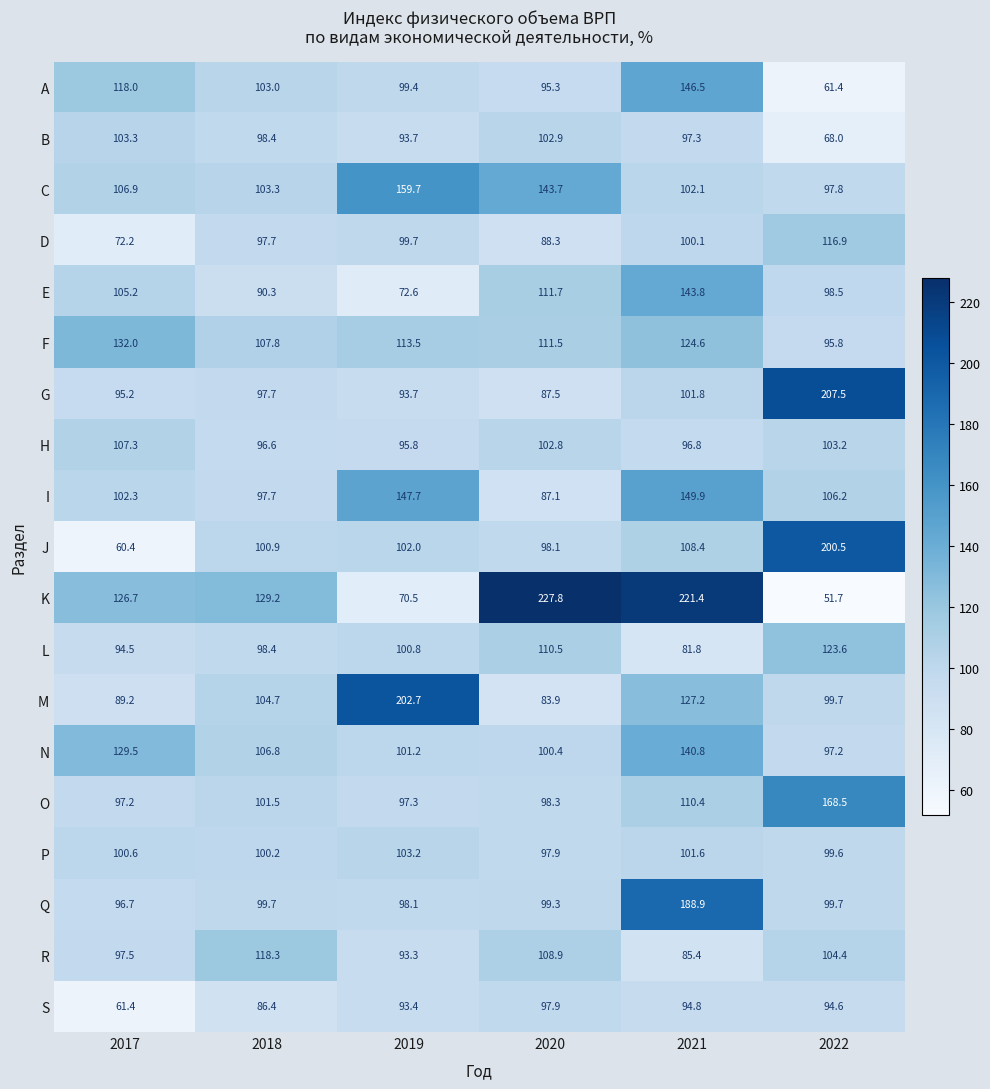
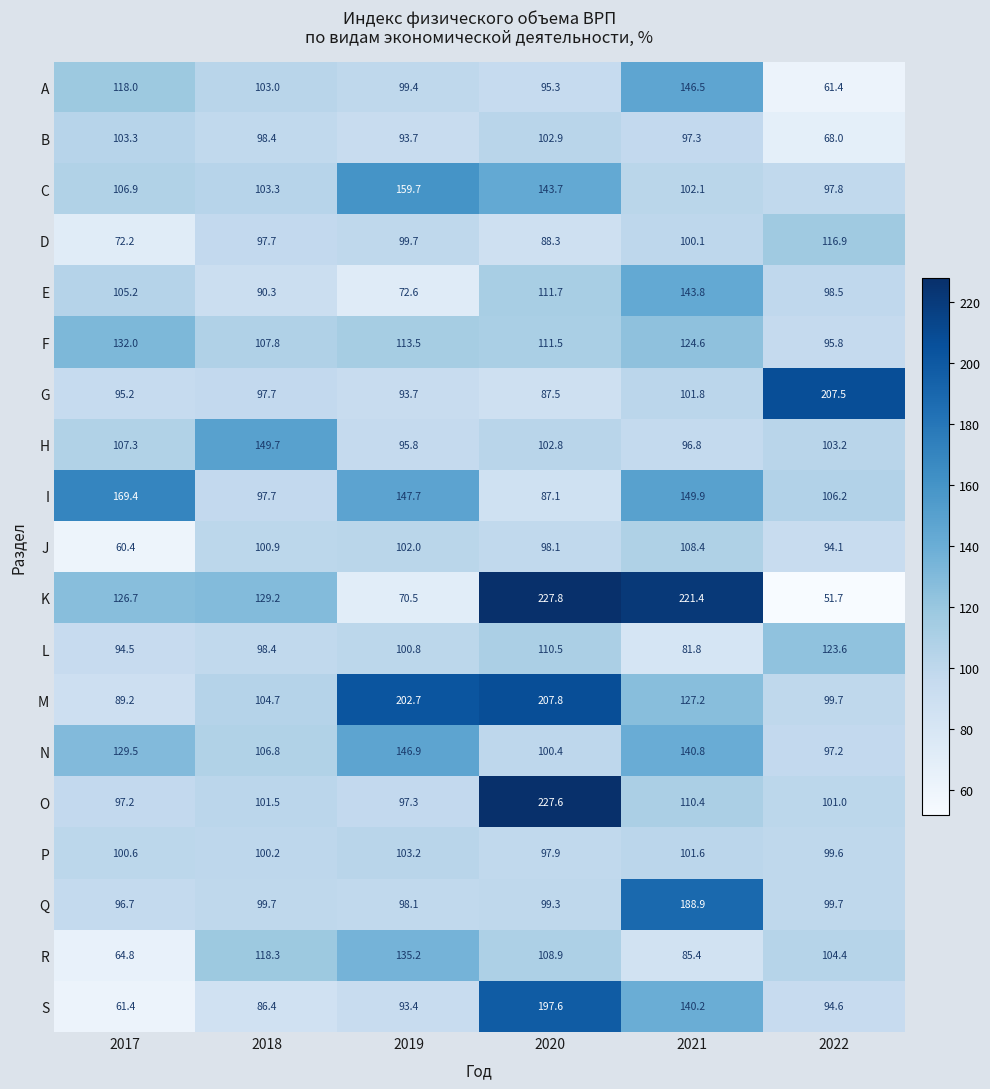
H, 2018: 96.6 -> 149.7
I, 2017: 102.3 -> 169.4
J, 2022: 200.5 -> 94.1
M, 2020: 83.9 -> 207.8
N, 2019: 101.2 -> 146.9
O, 2020: 98.3 -> 227.6
O, 2022: 168.5 -> 101.0
R, 2017: 97.5 -> 64.8
R, 2019: 93.3 -> 135.2
S, 2020: 97.9 -> 197.6
S, 2021: 94.8 -> 140.2
